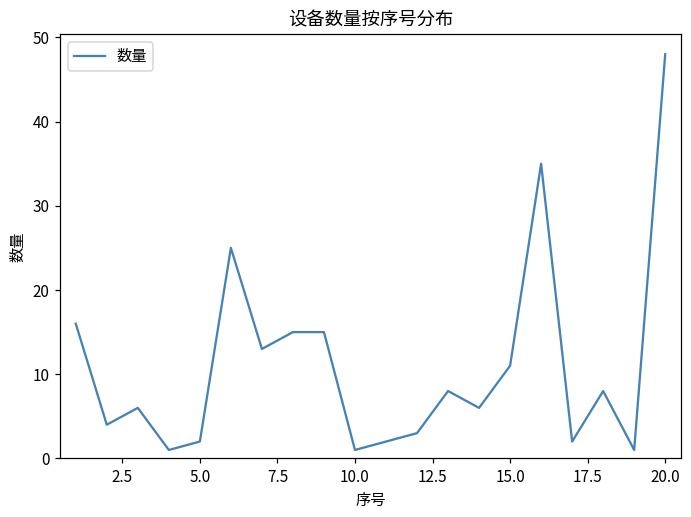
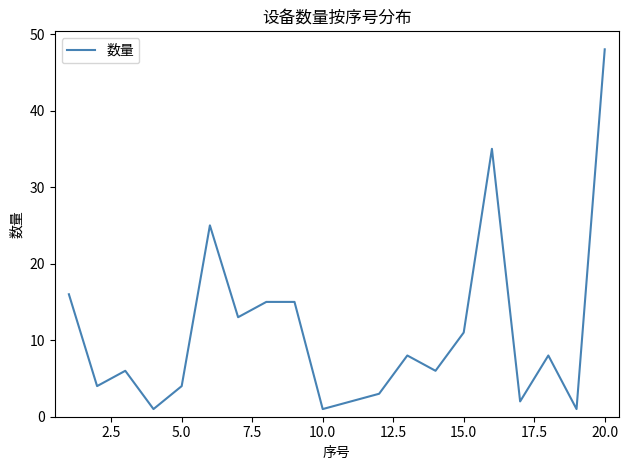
5.0: 2 -> 4
